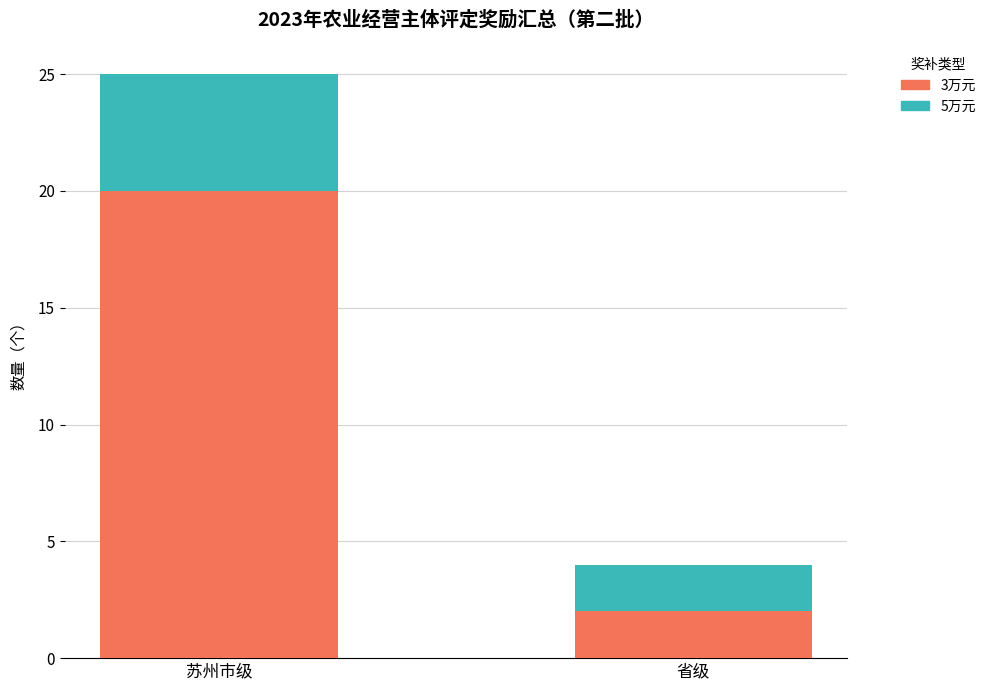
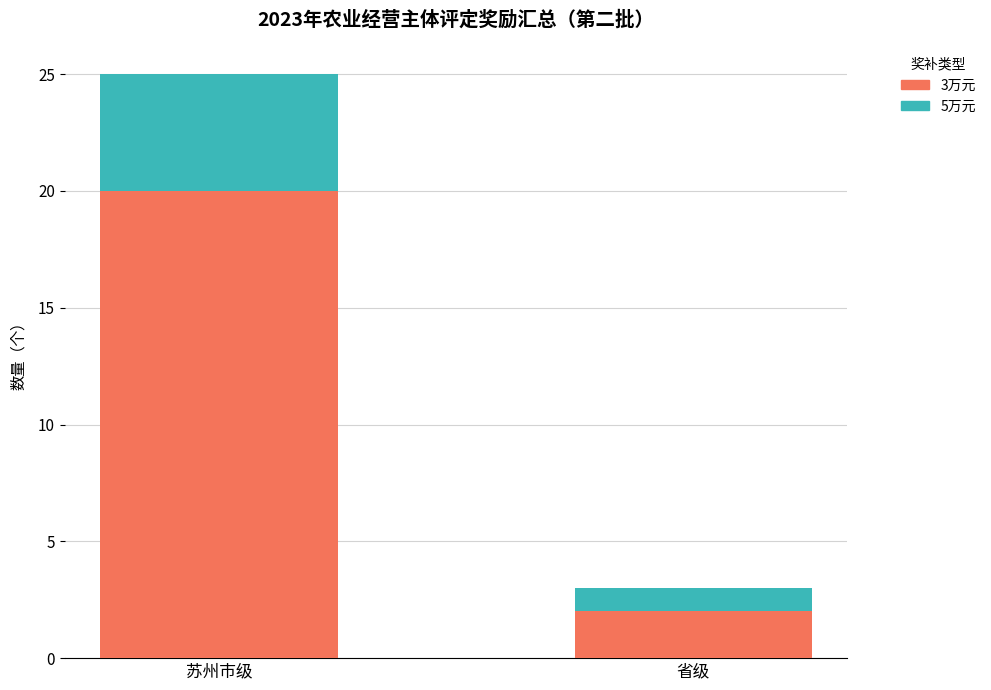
5万元, 省级: 2 -> 1
